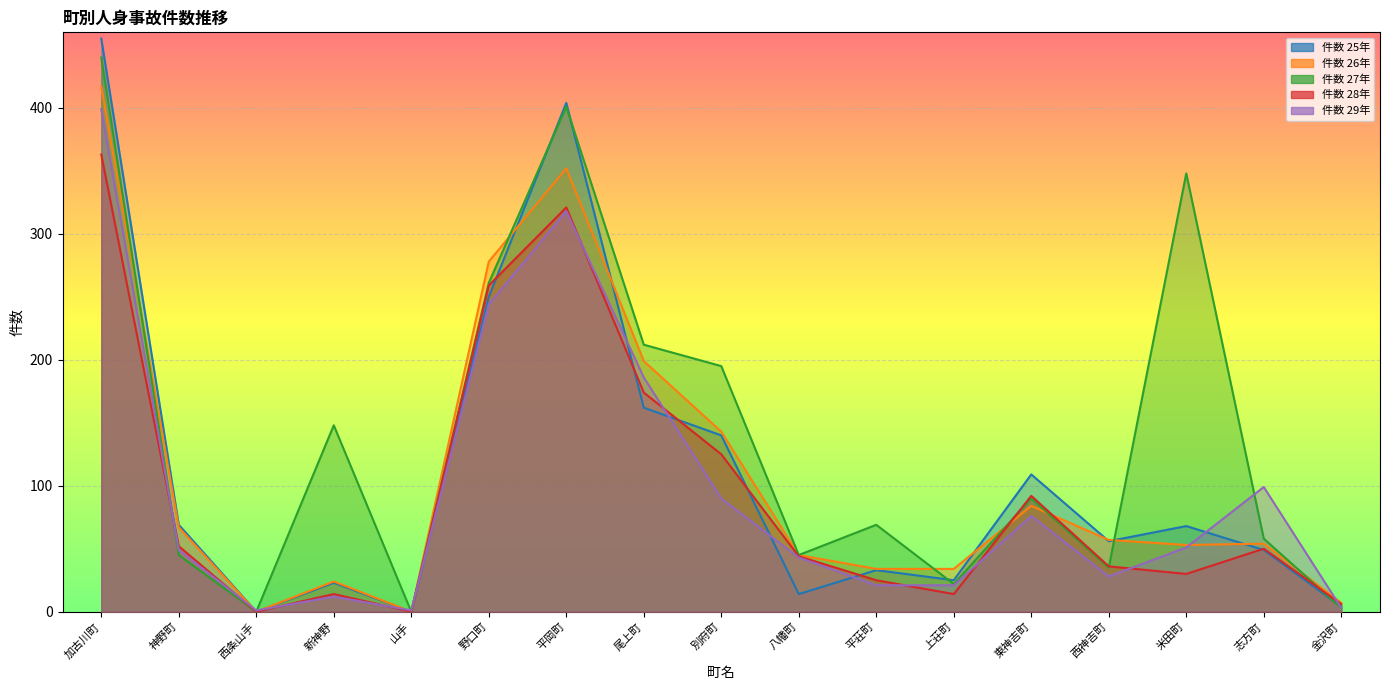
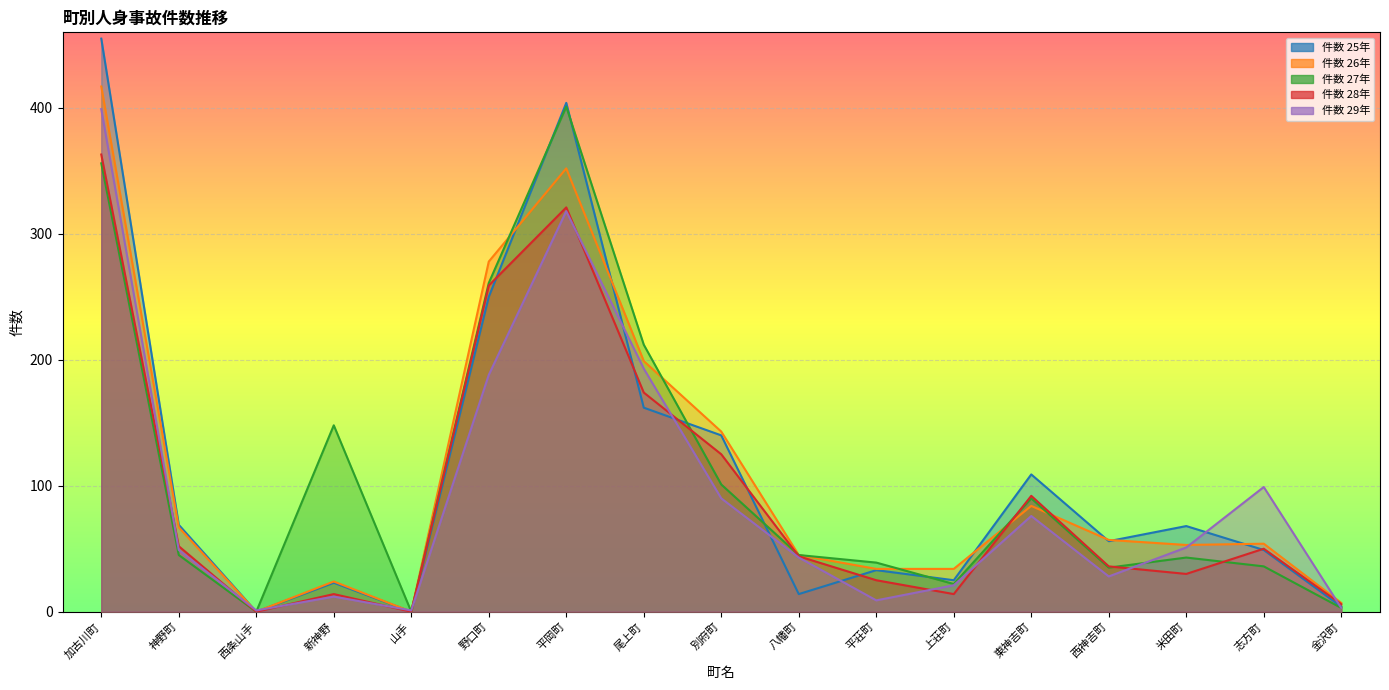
件数 27年, 加古川町: 440 -> 356
件数 29年, 野口町: 244 -> 188
件数 29年, 尾上町: 186 -> 193
件数 27年, 別府町: 195 -> 101
件数 27年, 平荘町: 69 -> 39
件数 29年, 平荘町: 21 -> 9
件数 27年, 米田町: 348 -> 43
件数 27年, 志方町: 58 -> 36
